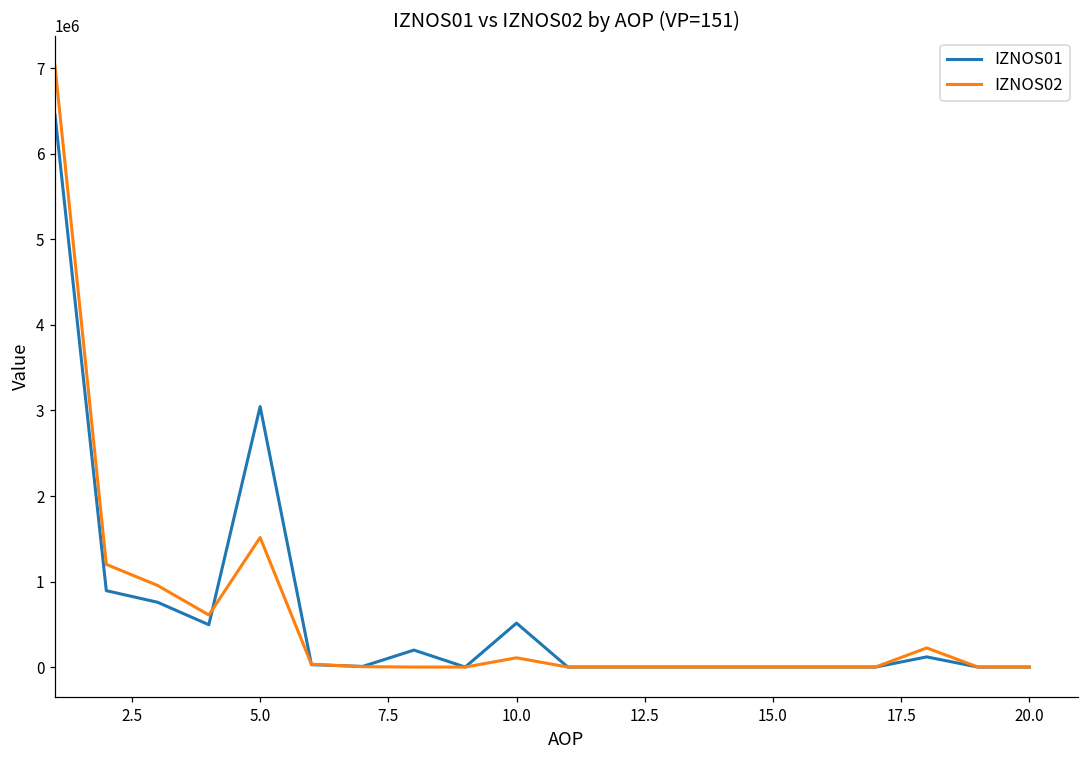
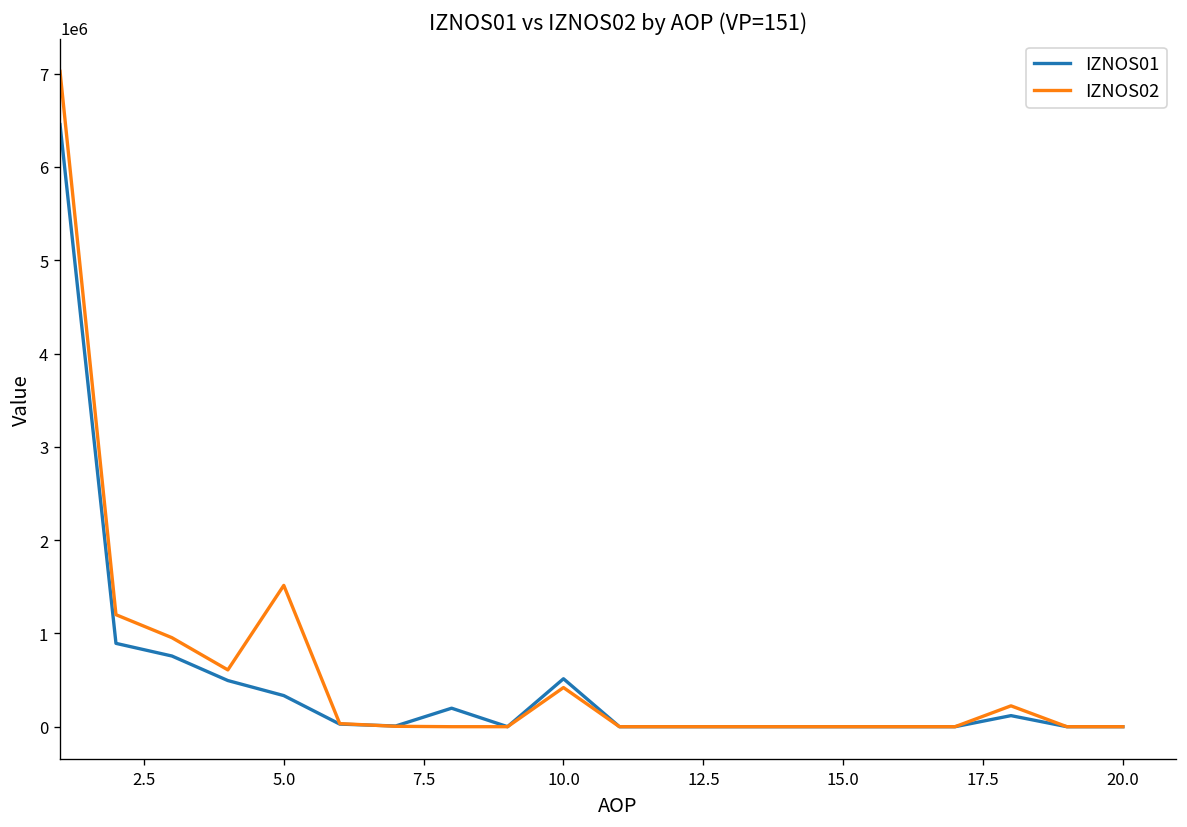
IZNOS01, 5.0: 3000000 -> 300000
IZNOS02, 10.0: 100000 -> 400000
